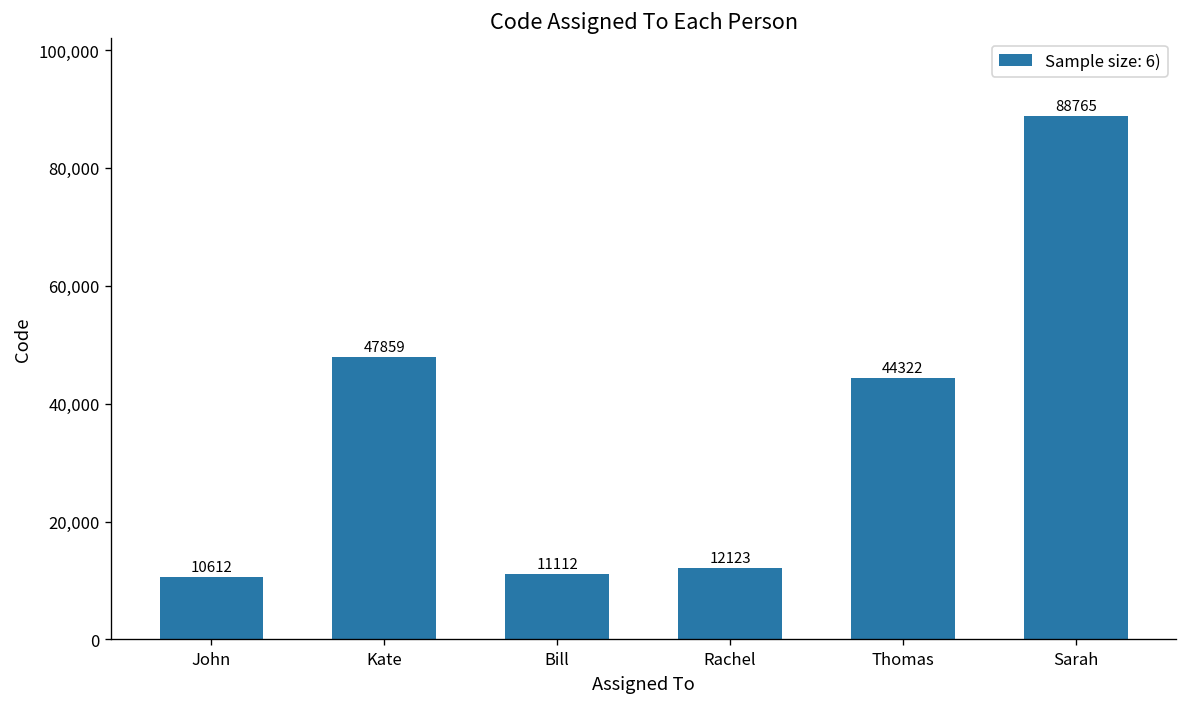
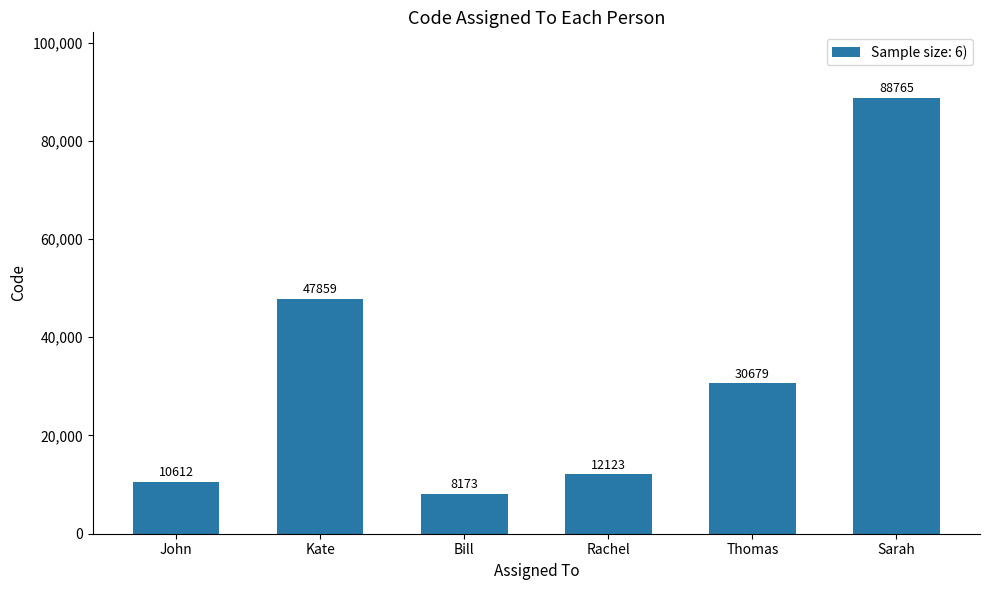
Bill: 11112 -> 8173
Thomas: 44322 -> 30679
